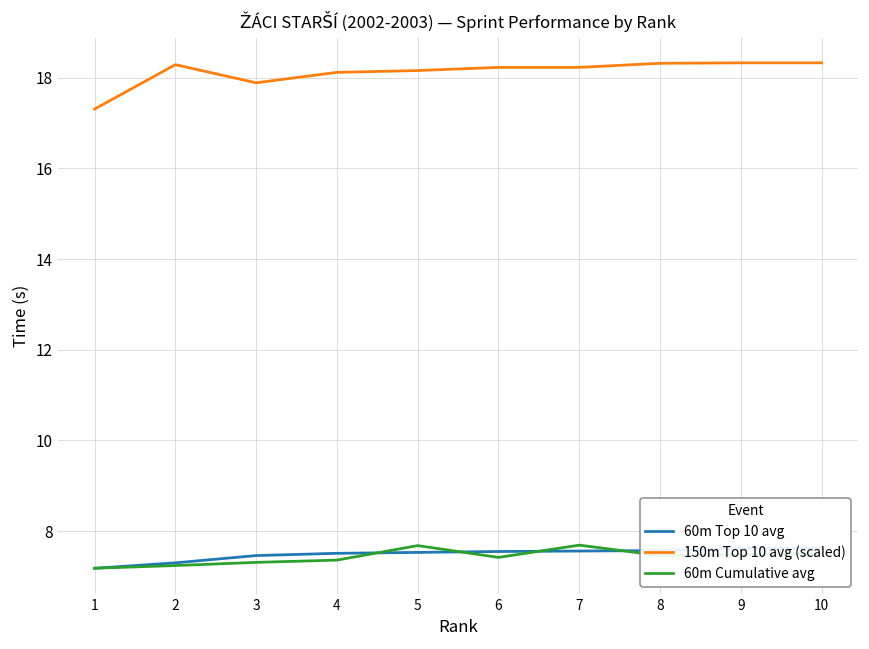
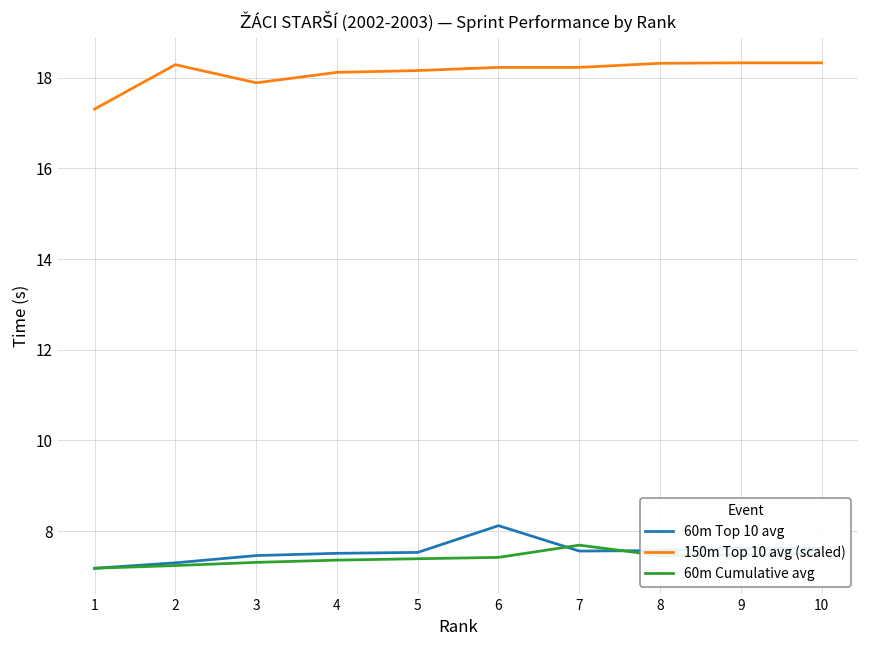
60m Cumulative avg, 5: 7.7 -> 7.4
60m Top 10 avg, 6: 7.6 -> 8.1
